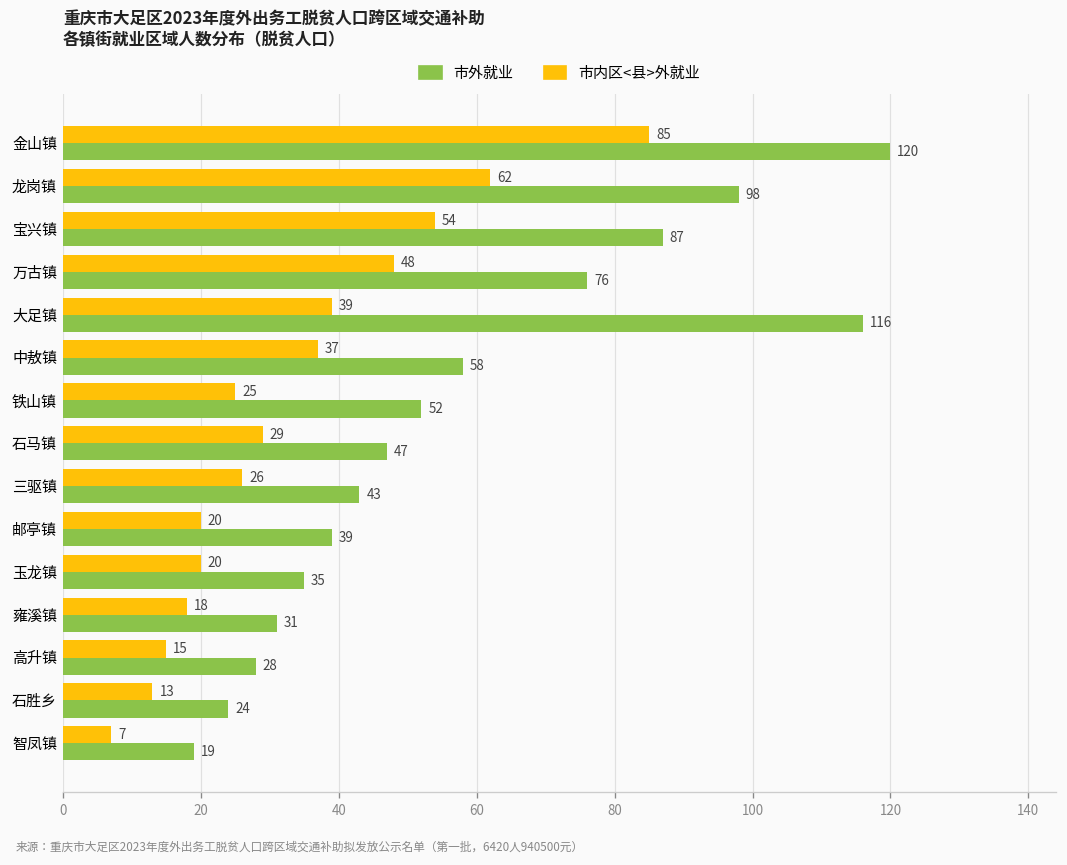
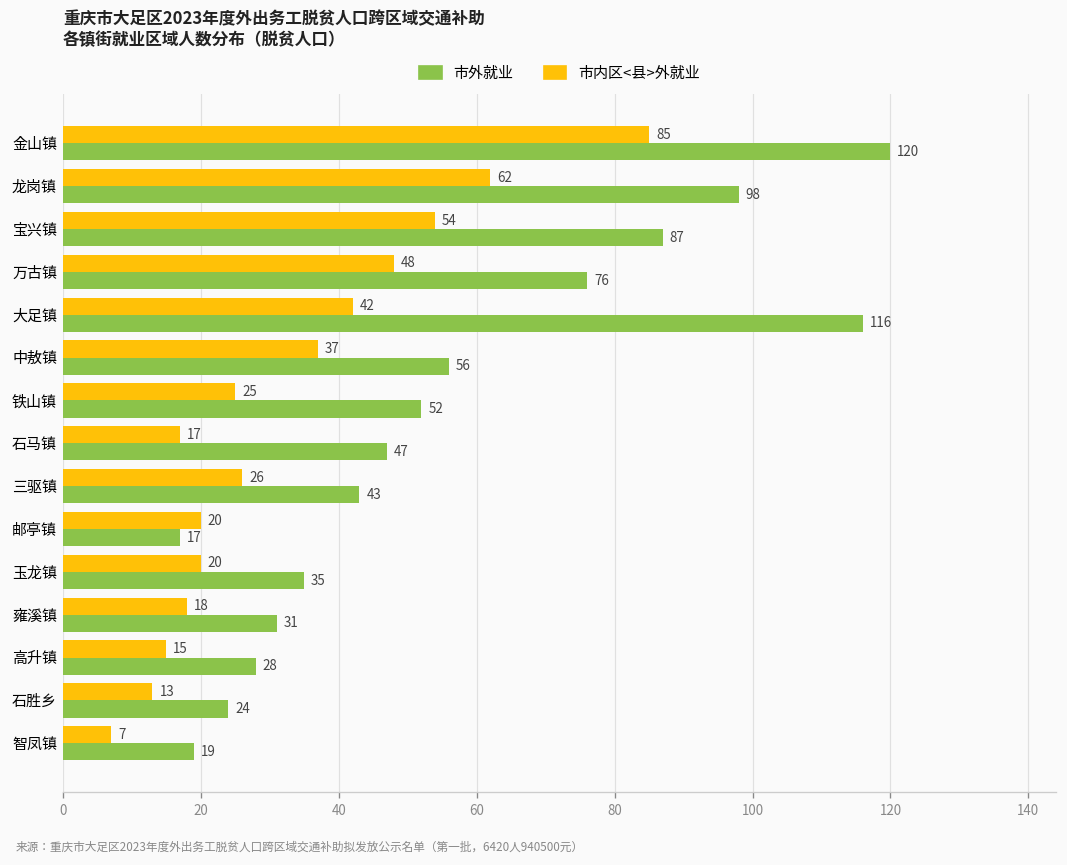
市内区<县>外就业, 大足镇: 39 -> 42
市外就业, 中敖镇: 58 -> 56
市内区<县>外就业, 石马镇: 29 -> 17
市外就业, 邮亭镇: 39 -> 17
